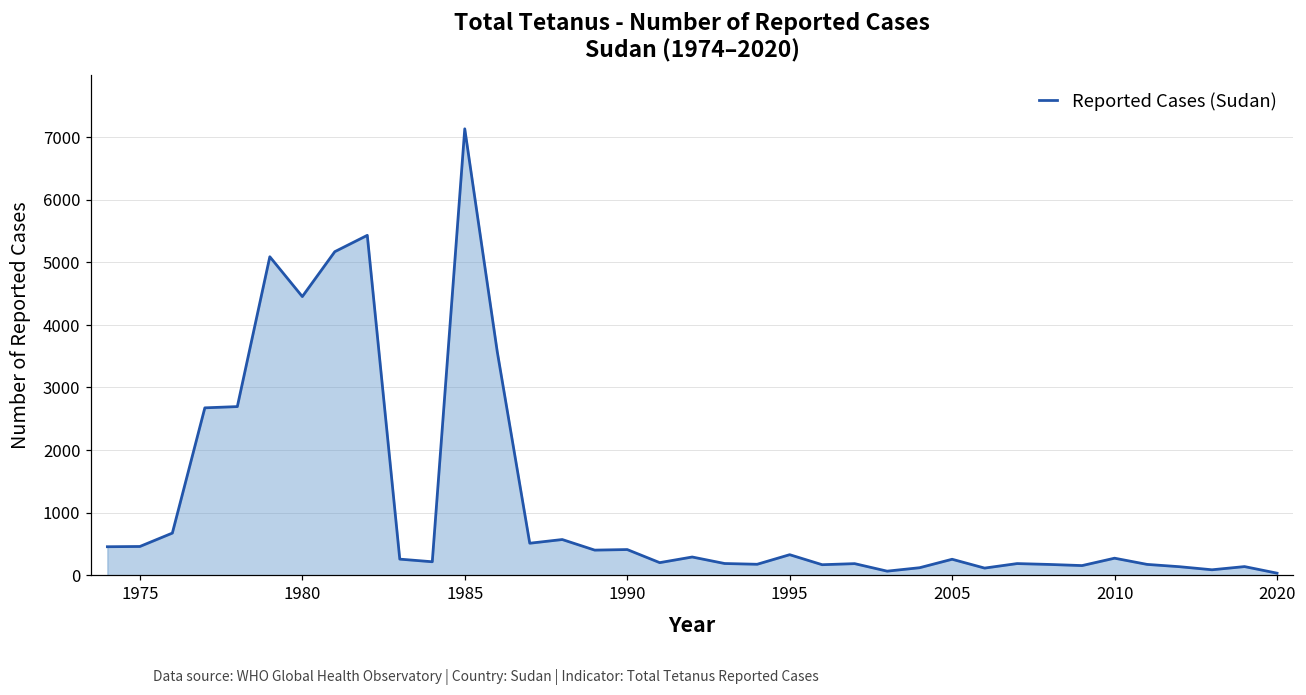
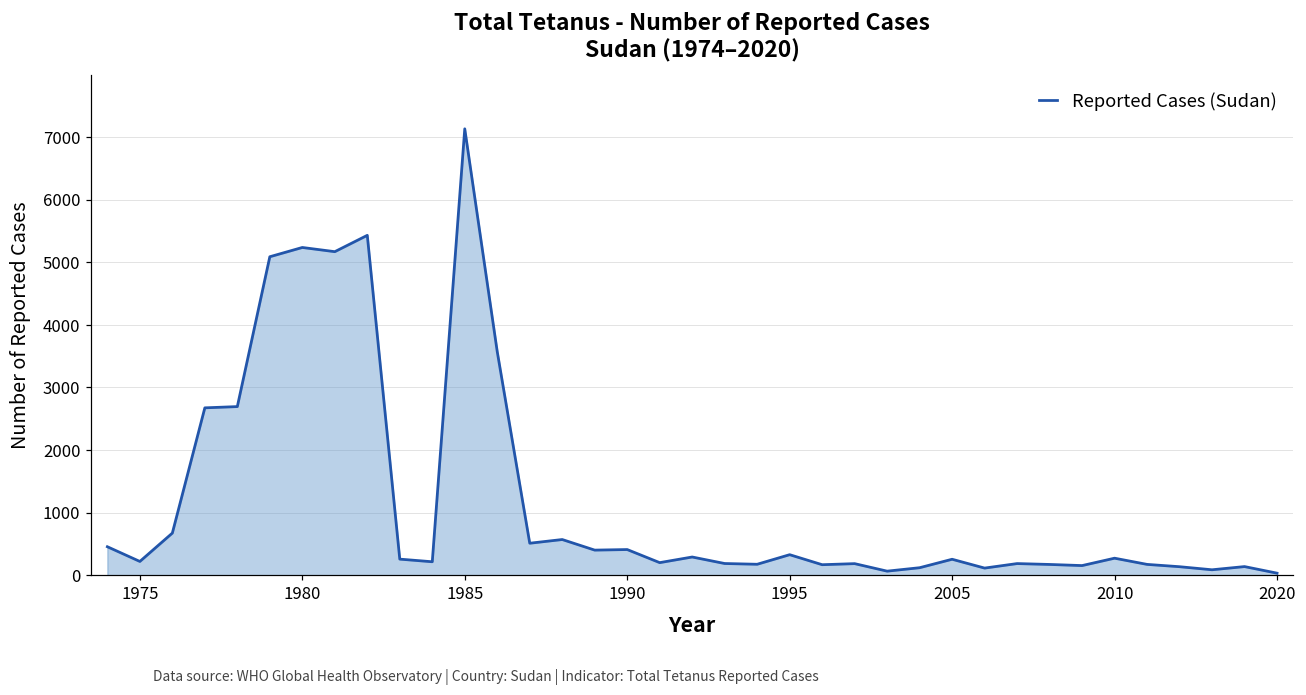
1975: 500 -> 200
1980: 4500 -> 5200
